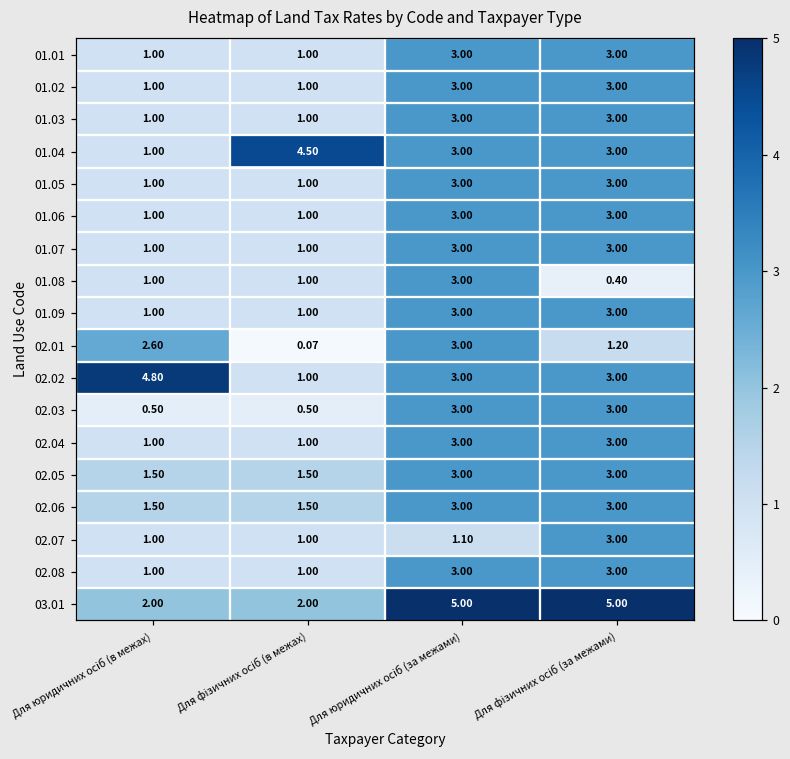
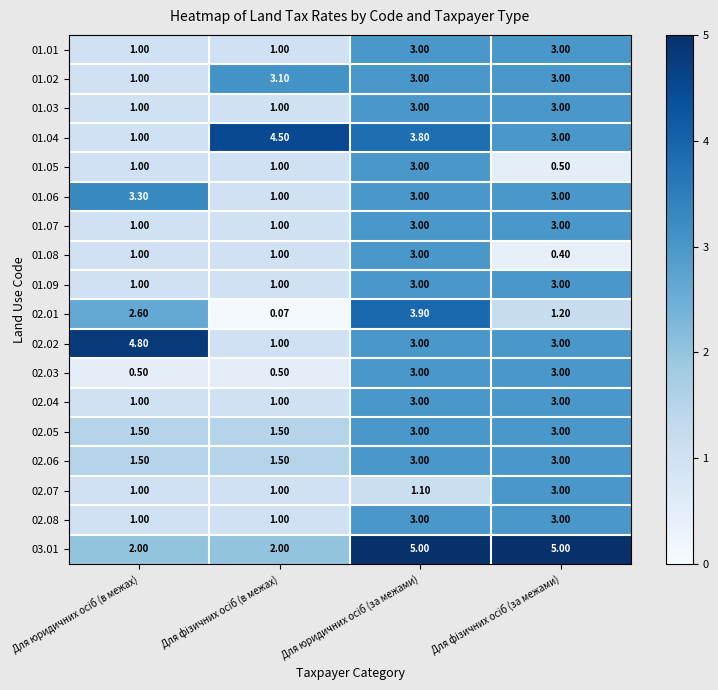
01.02, Для фізичних осіб (в межах): 1.00 -> 3.10
01.04, Для юридичних осіб (за межами): 3.00 -> 3.80
01.05, Для фізичних осіб (за межами): 3.00 -> 0.50
01.06, Для юридичних осіб (в межах): 1.00 -> 3.30
02.01, Для юридичних осіб (за межами): 3.00 -> 3.90
